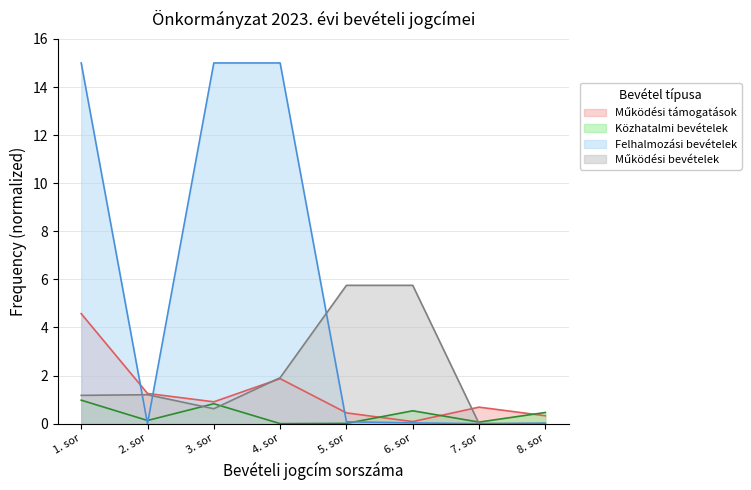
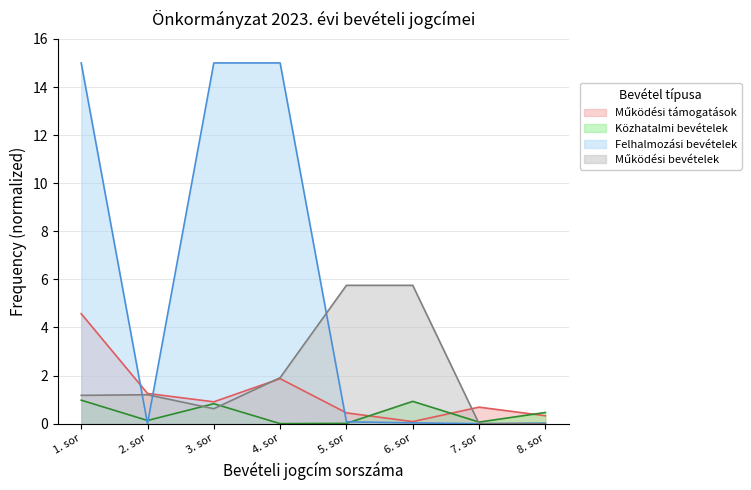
Közhatalmi bevételek, 6. sor: 0.5 -> 0.9
